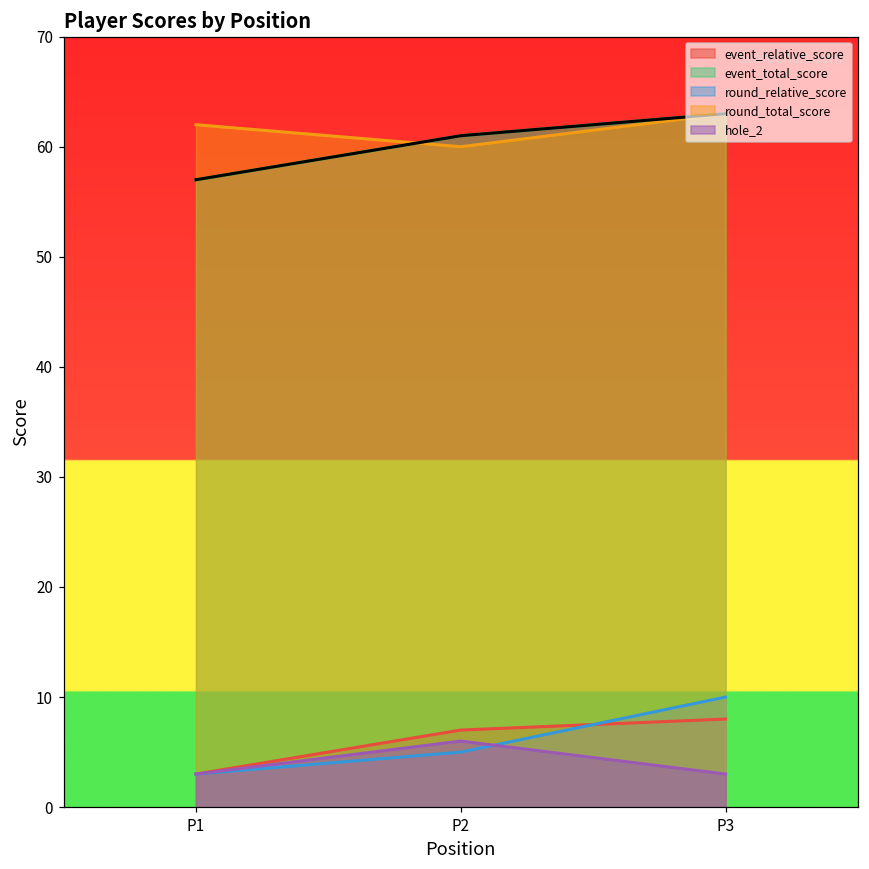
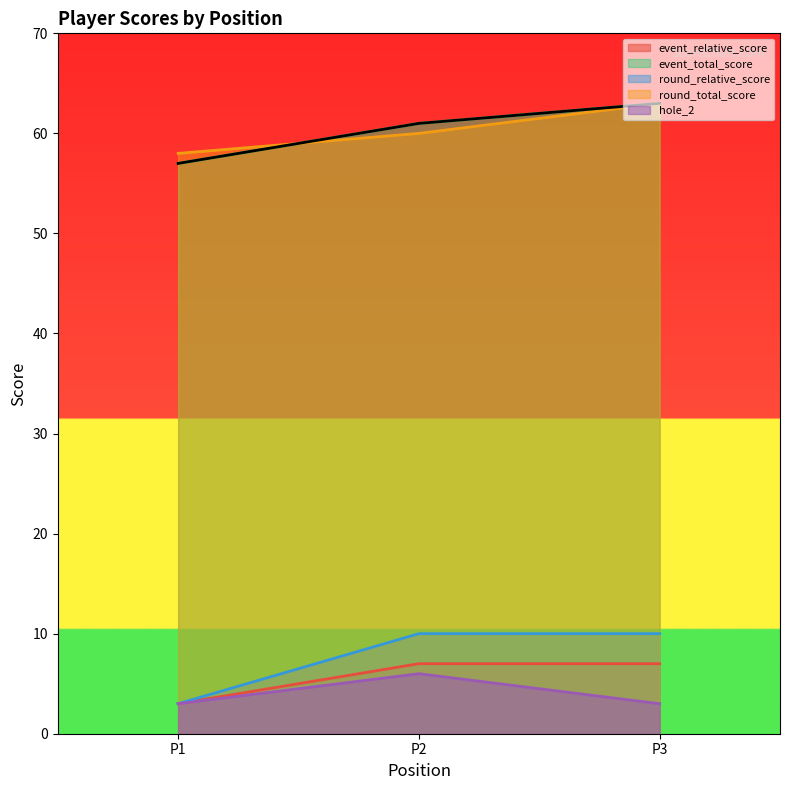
round_total_score, P1: 62 -> 58
round_relative_score, P2: 5 -> 10
event_relative_score, P3: 8 -> 7
